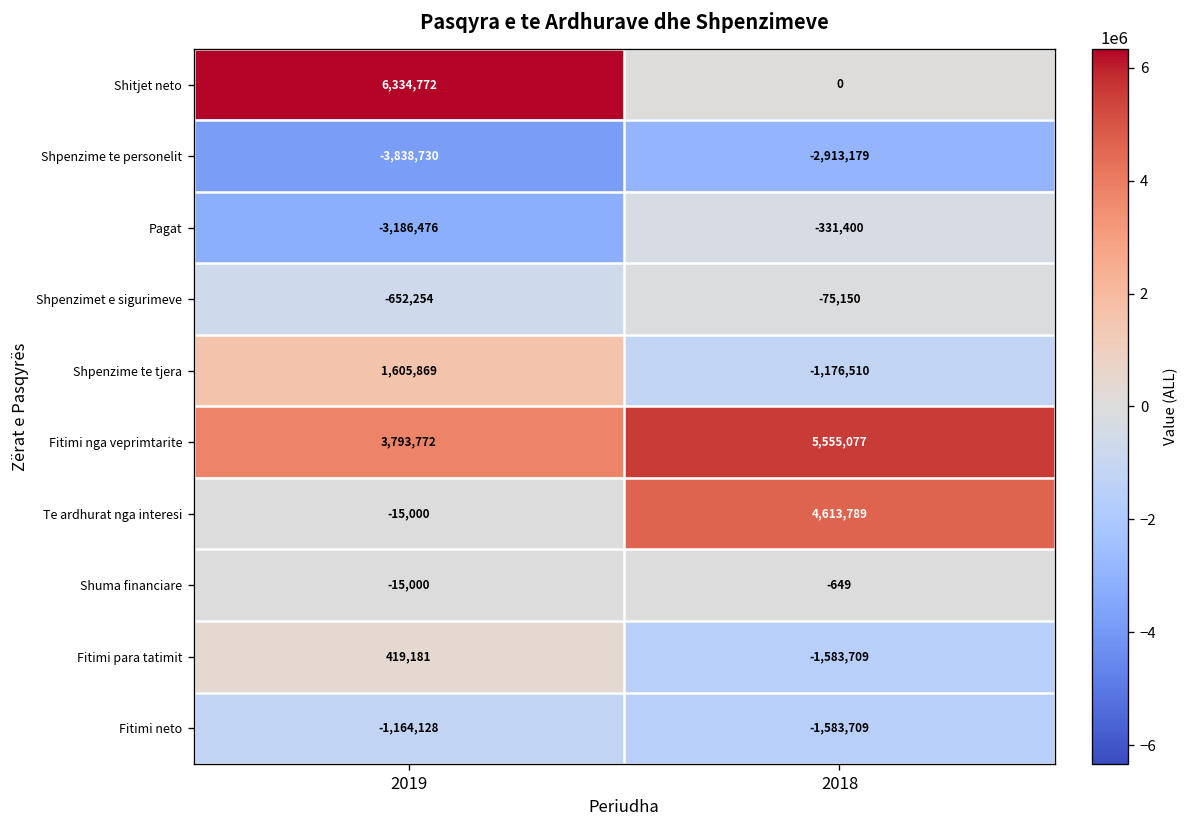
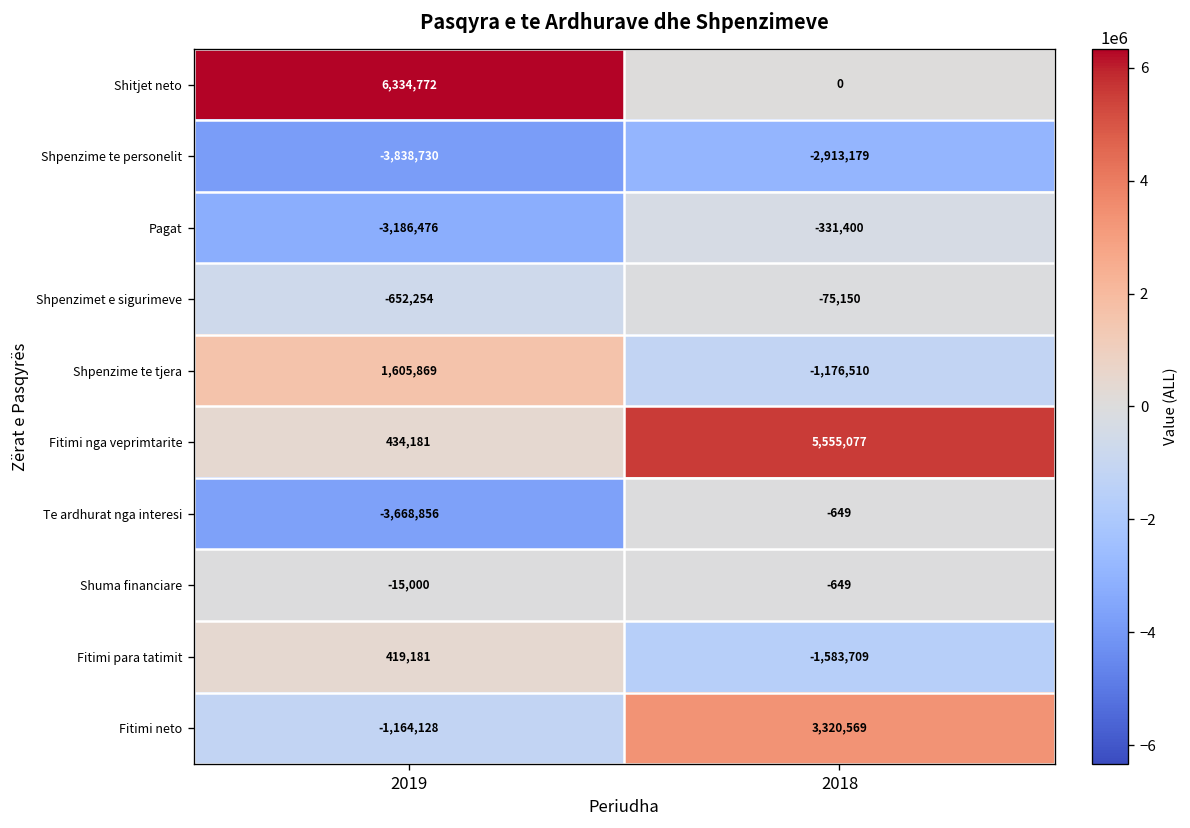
Fitimi nga veprimtarite, 2019: 3,793,772 -> 434,181
Te ardhurat nga interesi, 2019: -15,000 -> -3,668,856
Te ardhurat nga interesi, 2018: 4,613,789 -> -649
Fitimi neto, 2018: -1,583,709 -> 3,320,569
